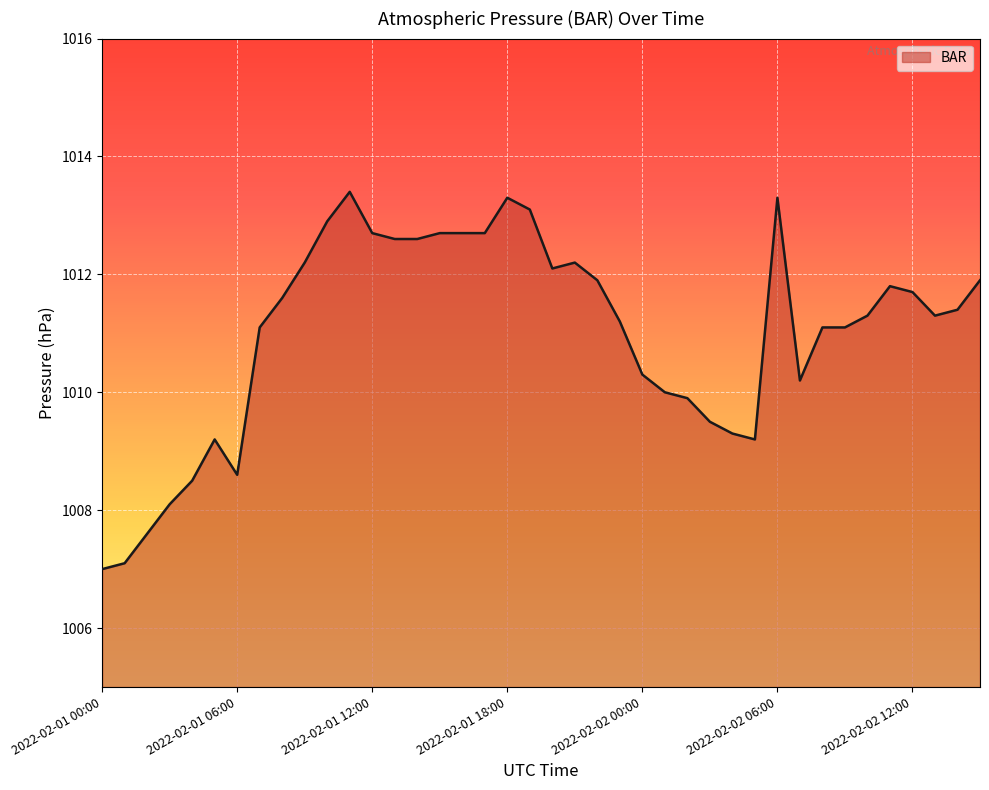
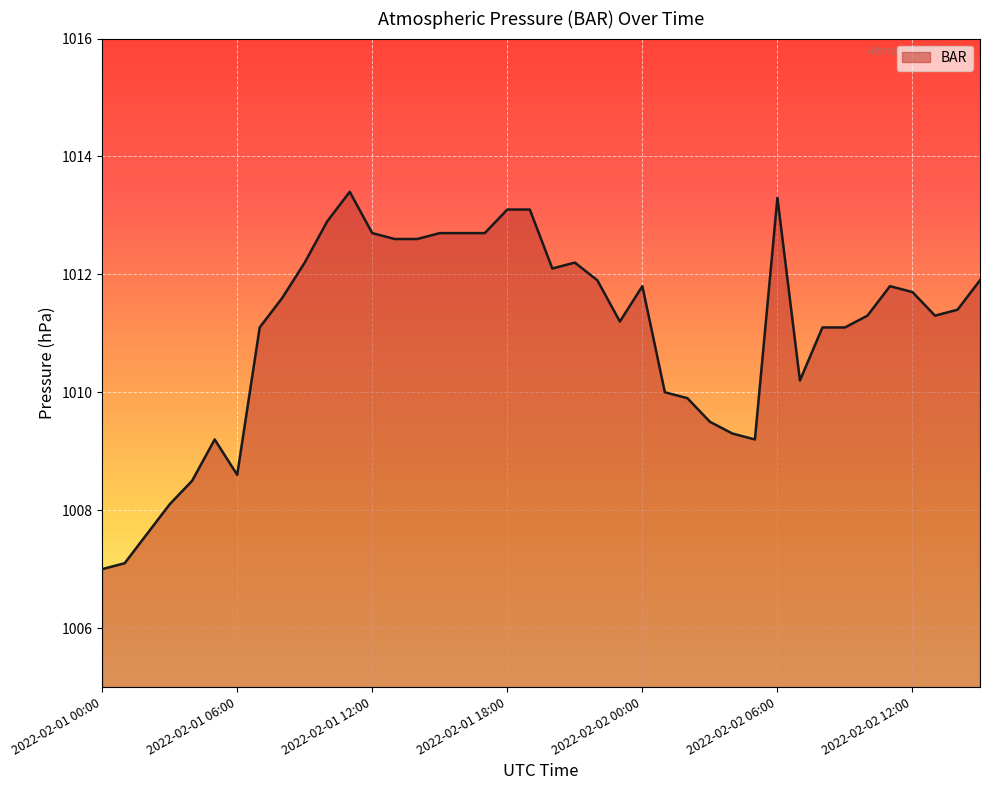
2022-02-01 18:00: 1013.3 -> 1013.1
2022-02-02 00:00: 1010.3 -> 1011.8
